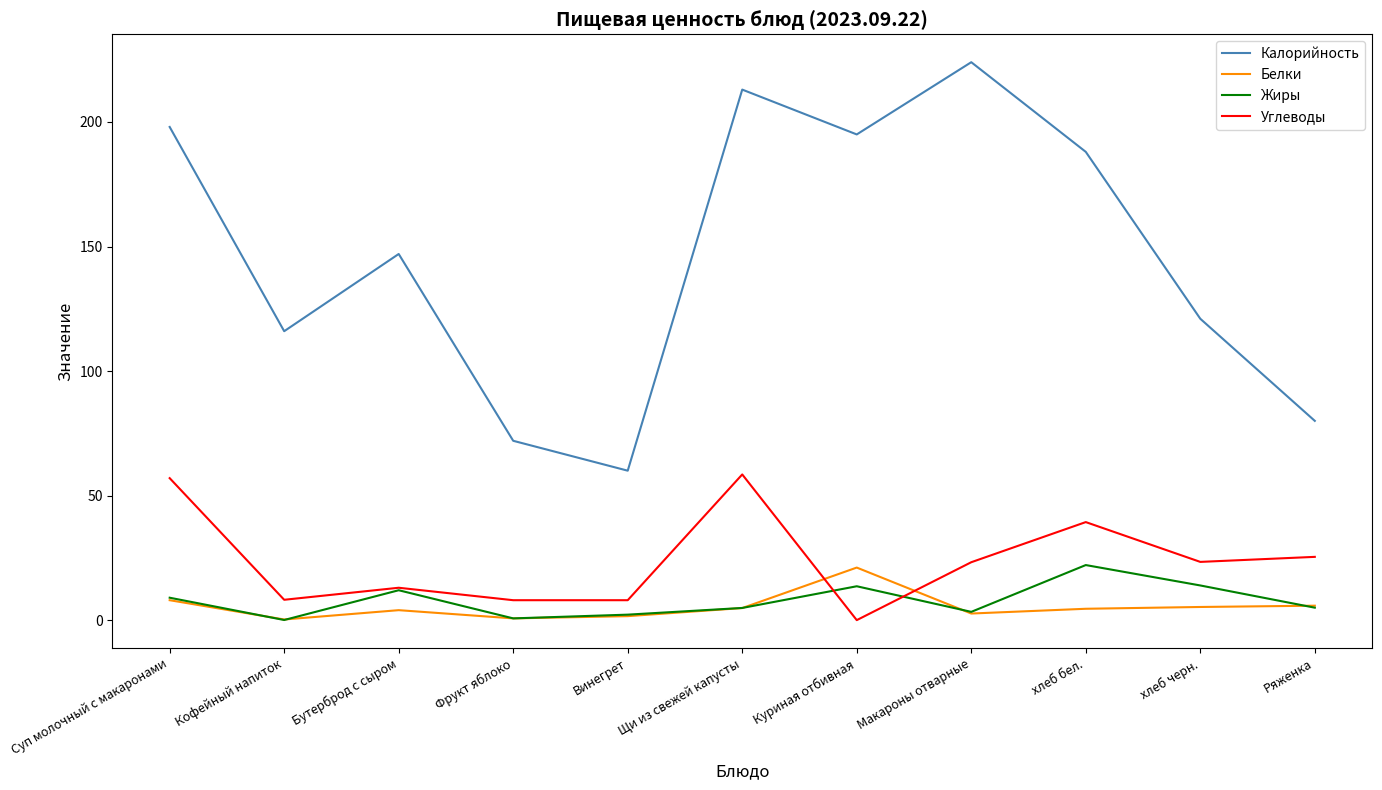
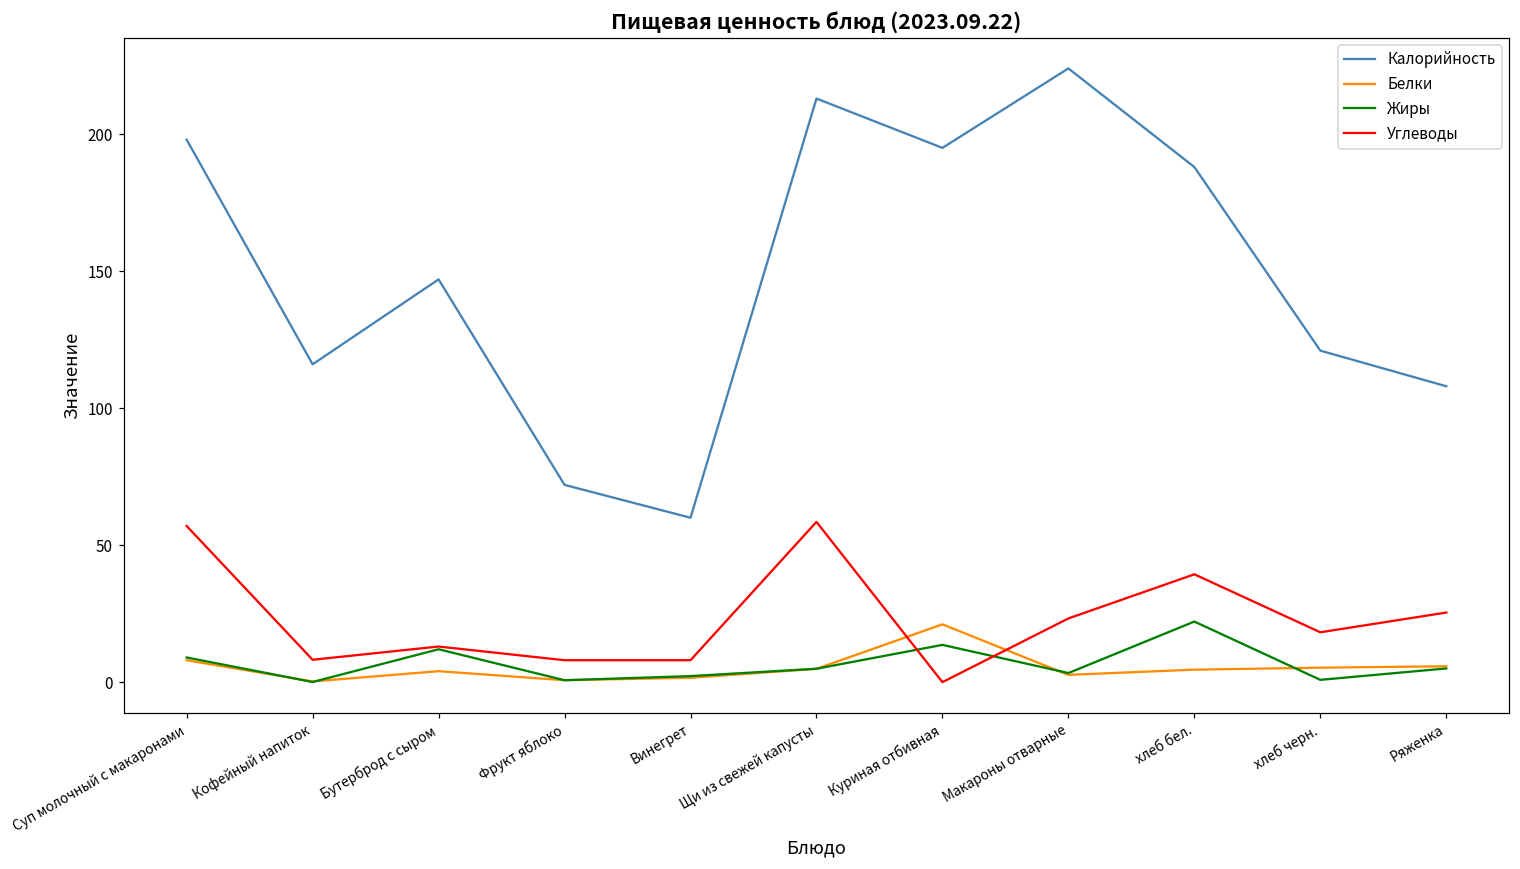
Жиры, хлеб черн.: 14 -> 1
Углеводы, хлеб черн.: 23 -> 18
Калорийность, Ряженка: 80 -> 108
